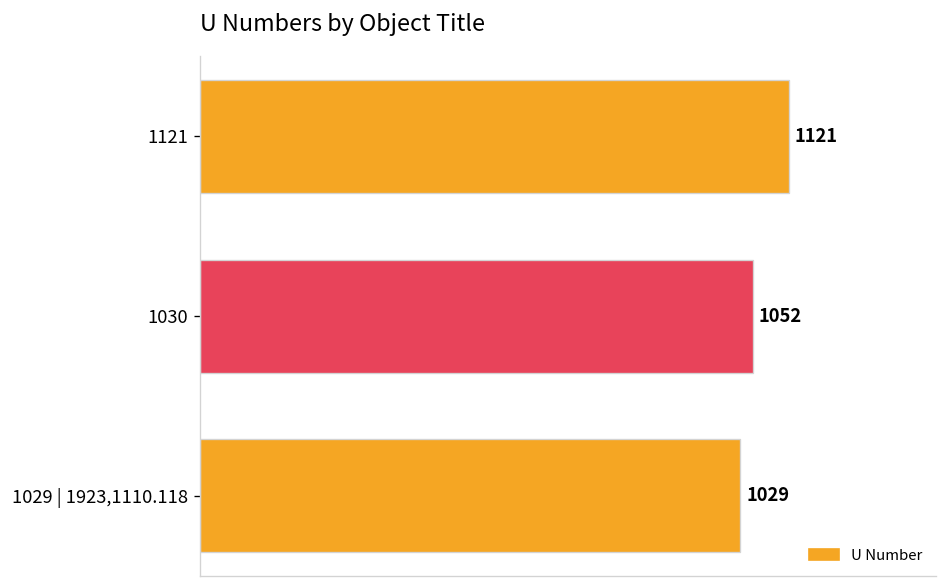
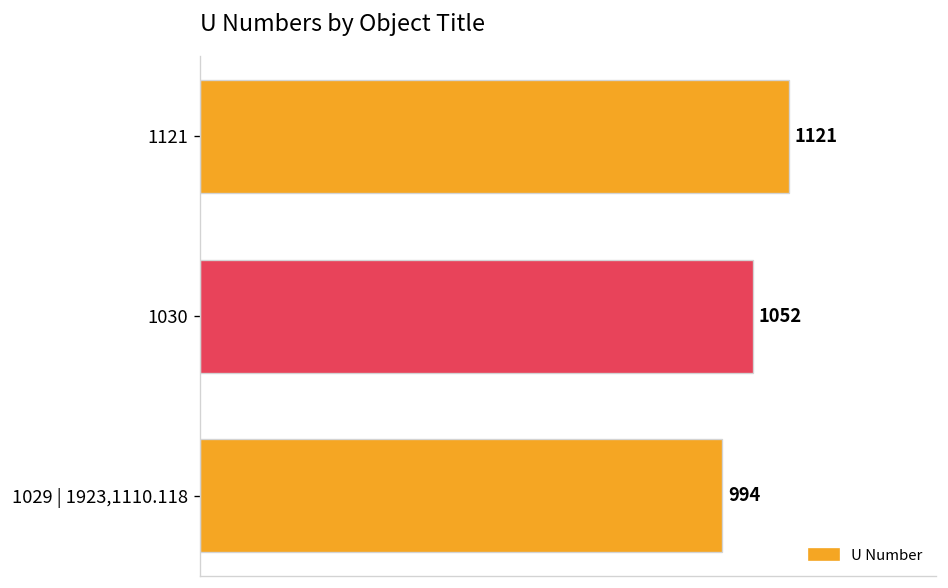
1029 | 1923,1110.118: 1029 -> 994
